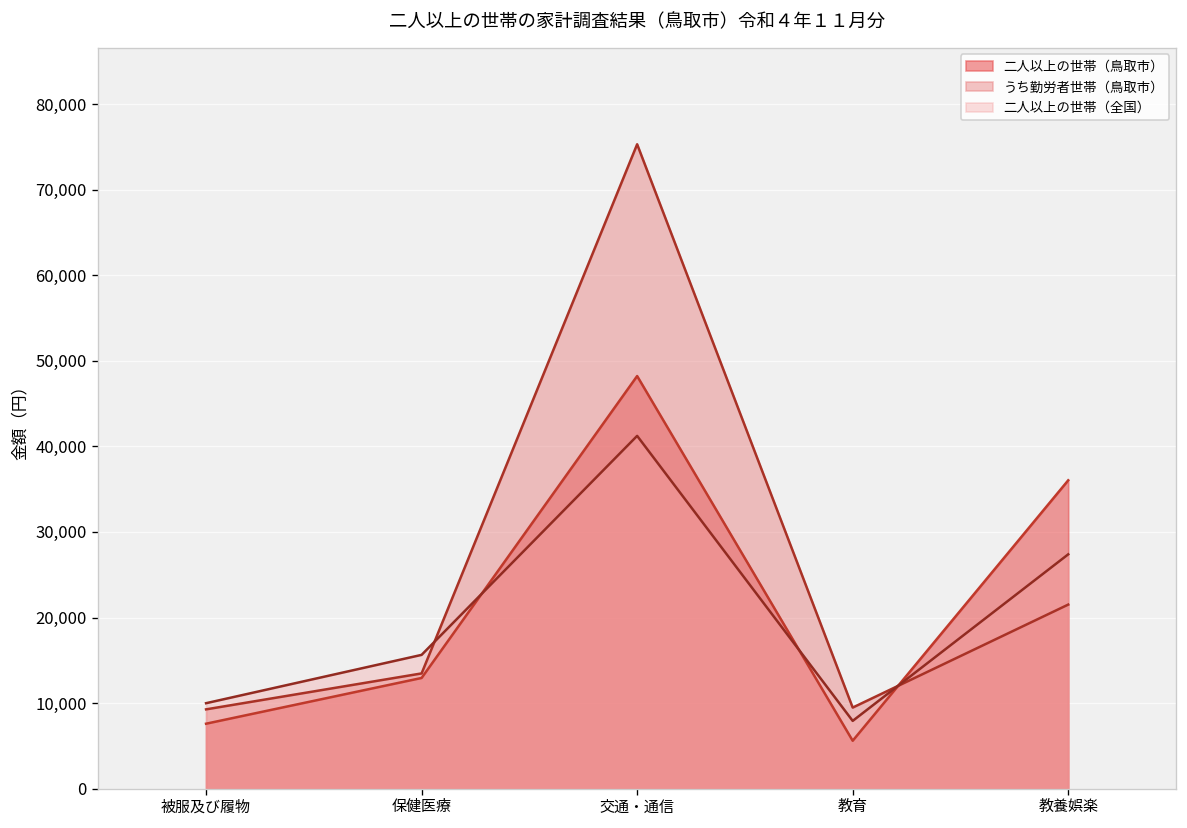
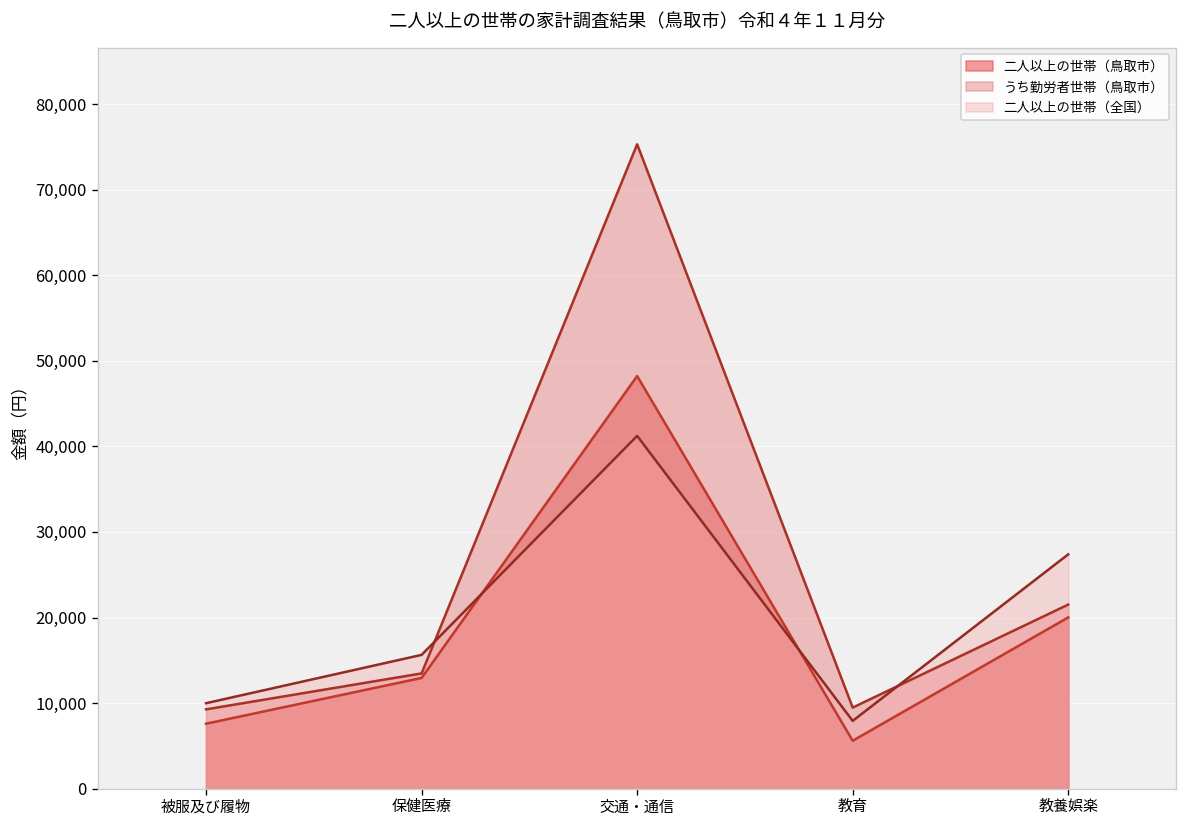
二人以上の世帯（鳥取市）, 教養娯楽: 36,000 -> 20,000
